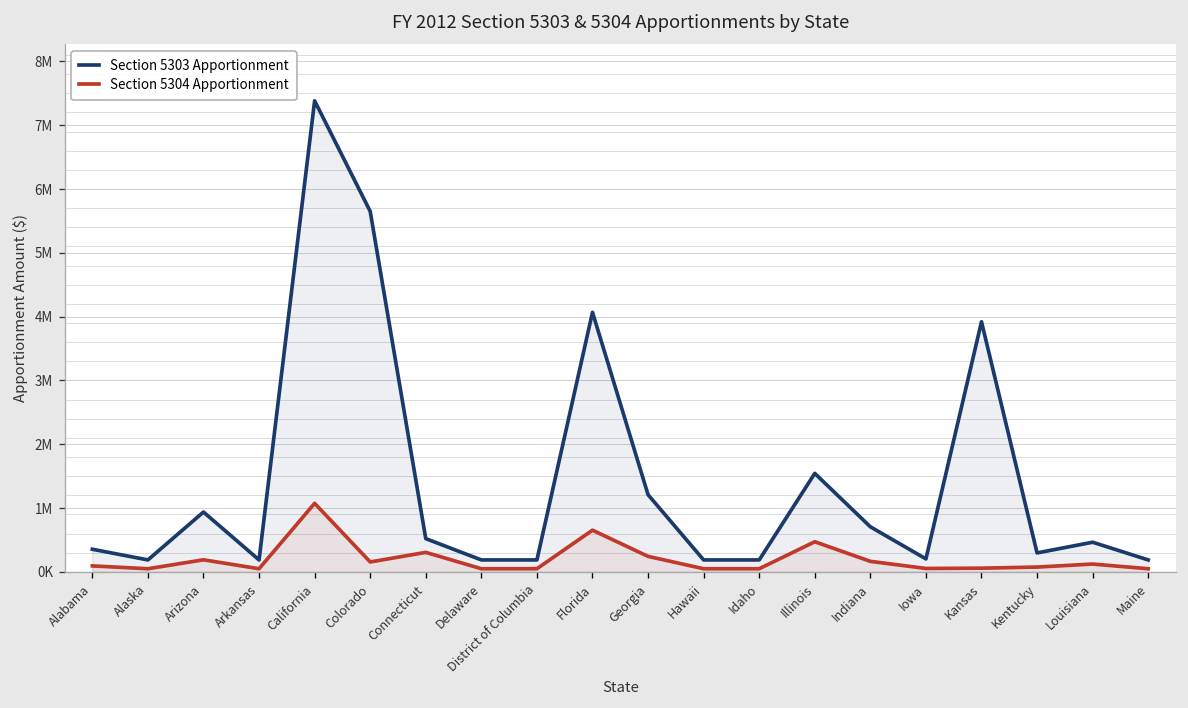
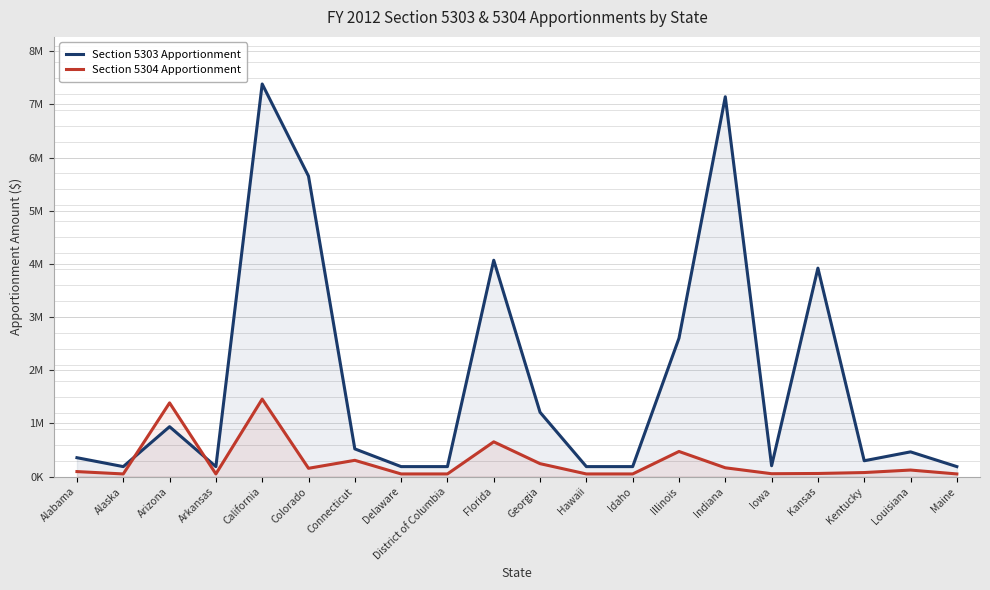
Section 5304 Apportionment, Arizona: 200000 -> 1400000
Section 5304 Apportionment, California: 1100000 -> 1500000
Section 5303 Apportionment, Illinois: 1500000 -> 2600000
Section 5303 Apportionment, Indiana: 700000 -> 7100000
